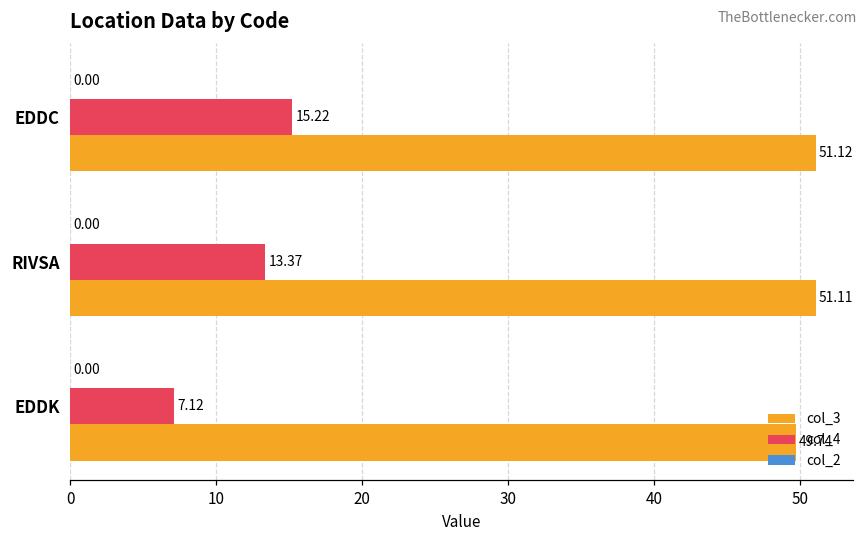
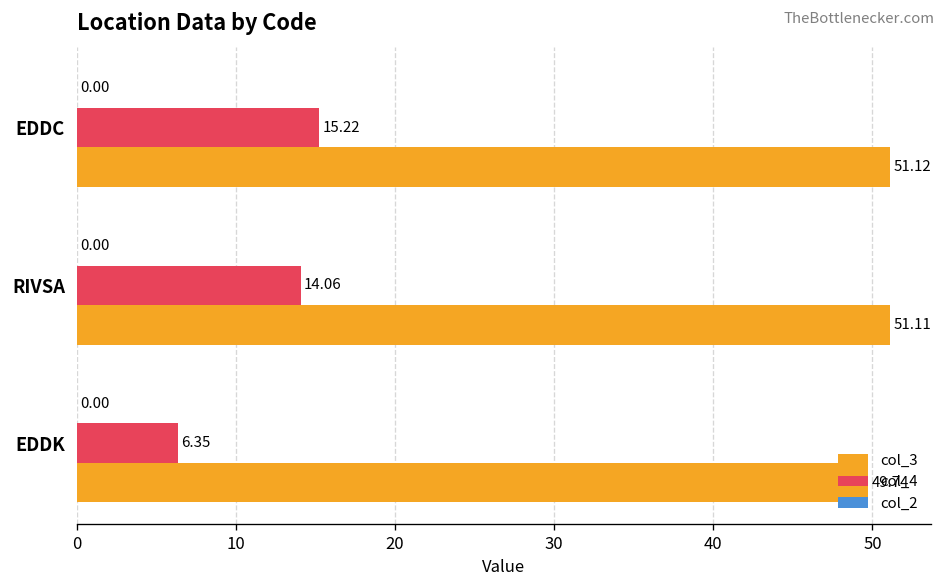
col_4, RIVSA: 13.37 -> 14.06
col_4, EDDK: 7.12 -> 6.35
